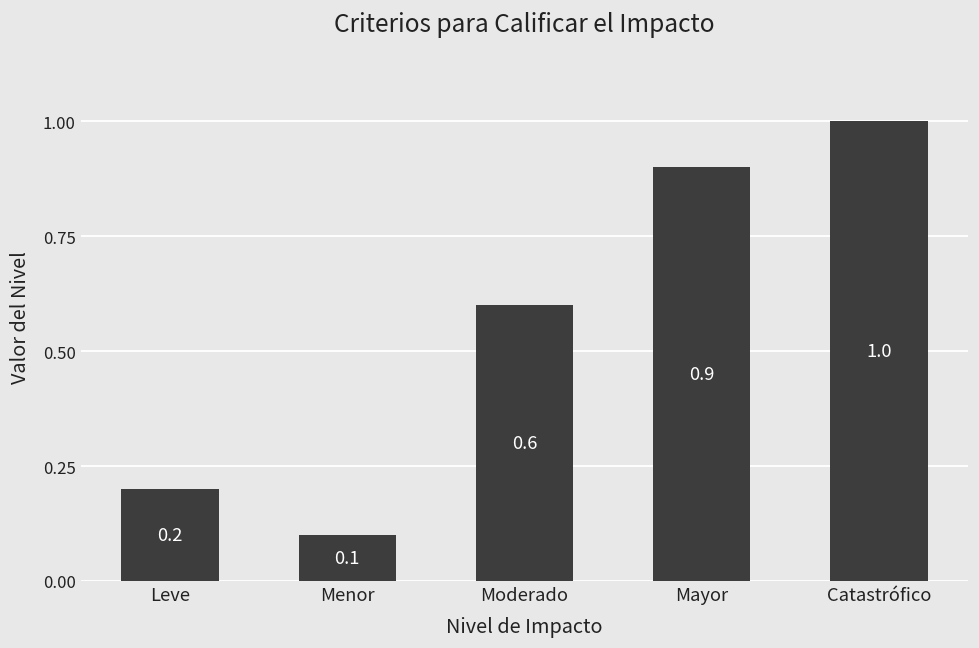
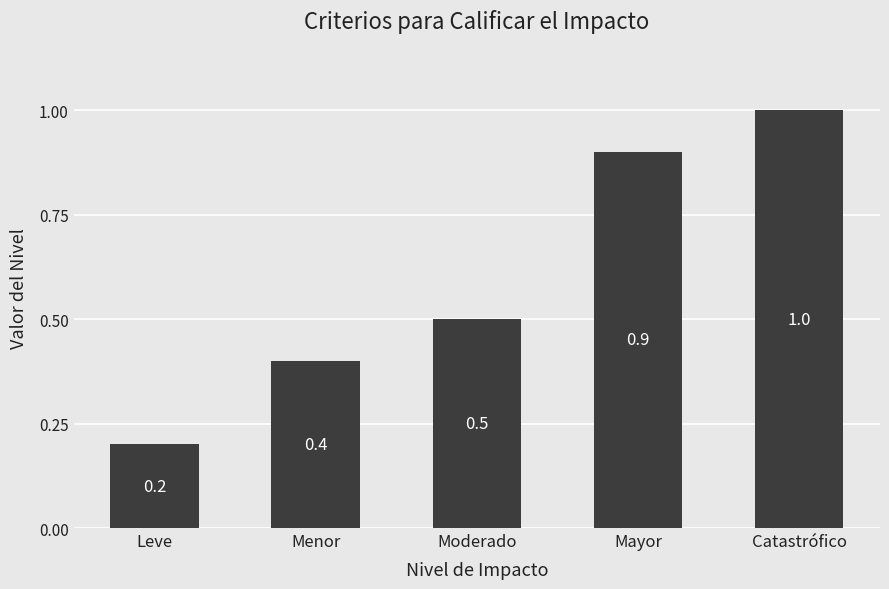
Menor: 0.1 -> 0.4
Moderado: 0.6 -> 0.5
